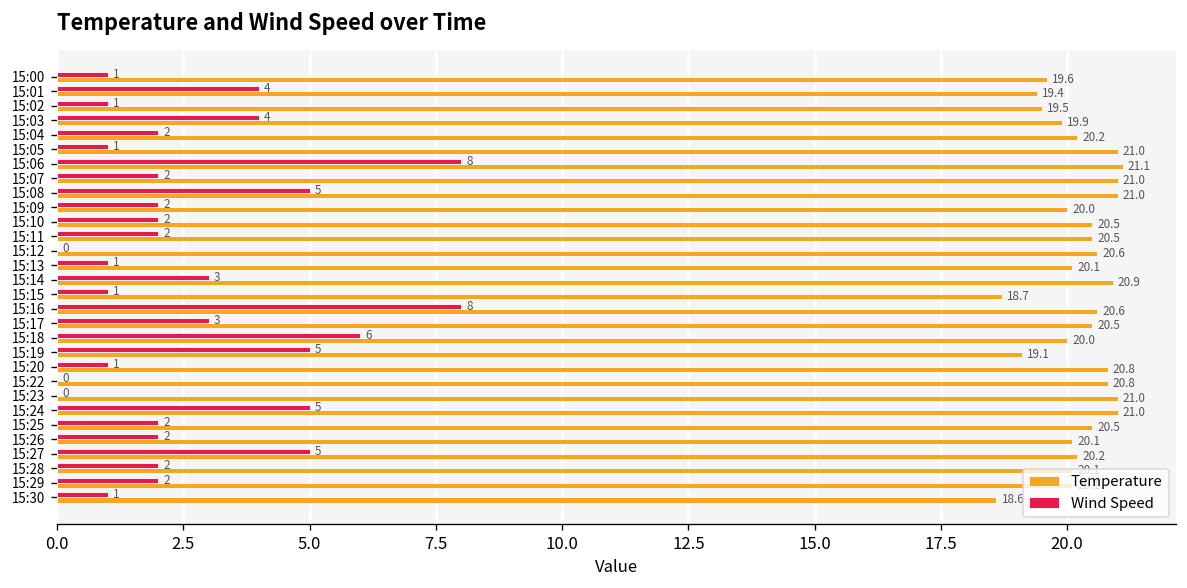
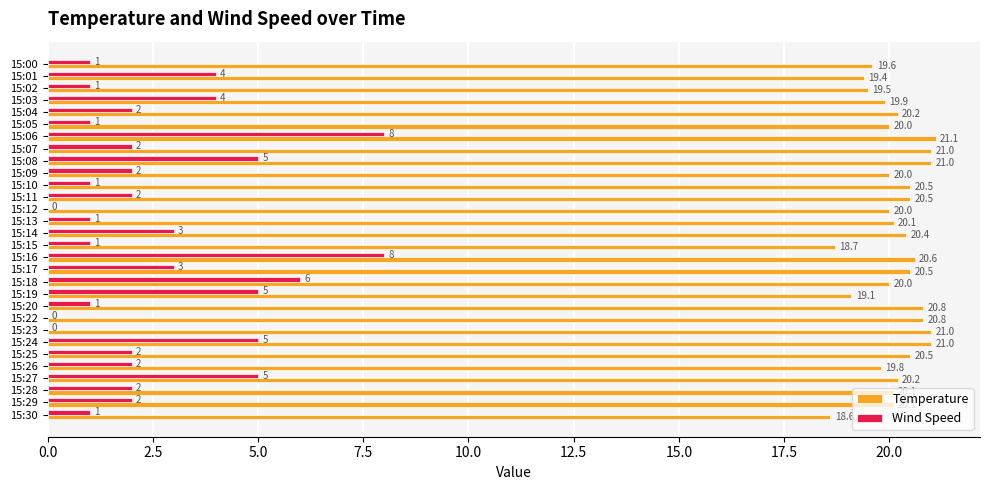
Temperature, 15:05: 21.0 -> 20.0
Wind Speed, 15:10: 2 -> 1
Temperature, 15:12: 20.6 -> 20.0
Temperature, 15:14: 20.9 -> 20.4
Temperature, 15:26: 20.1 -> 19.8
